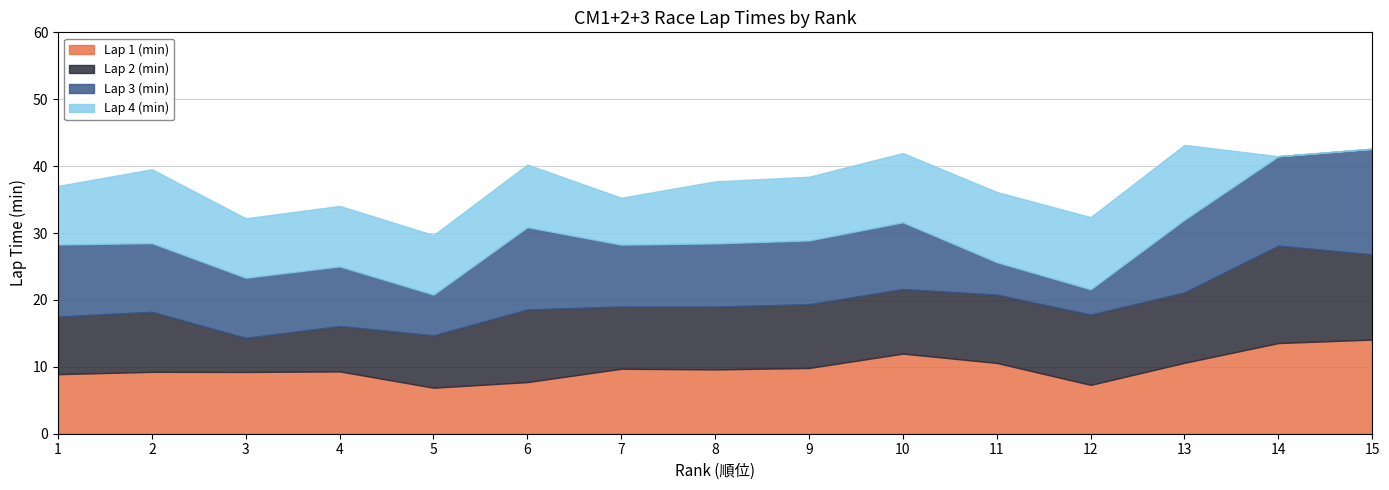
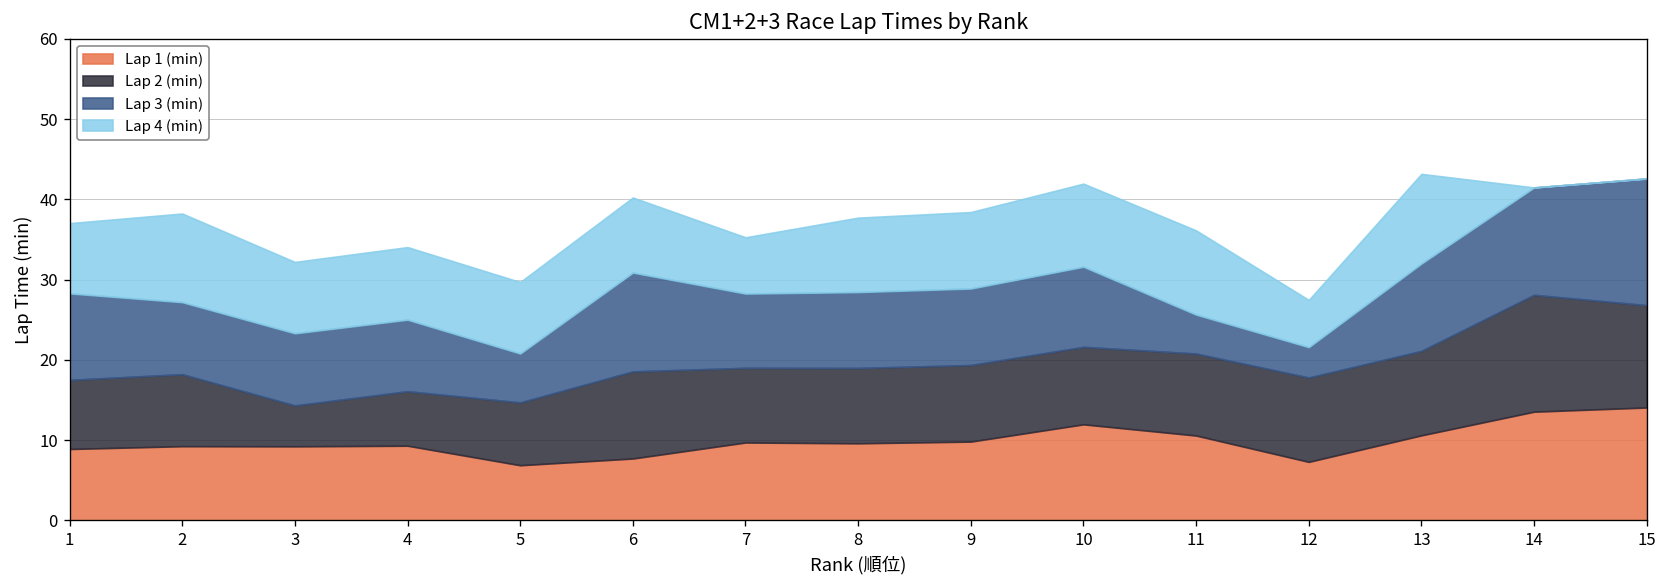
Lap 3 (min), 2: 10 -> 9
Lap 4 (min), 12: 11 -> 6
